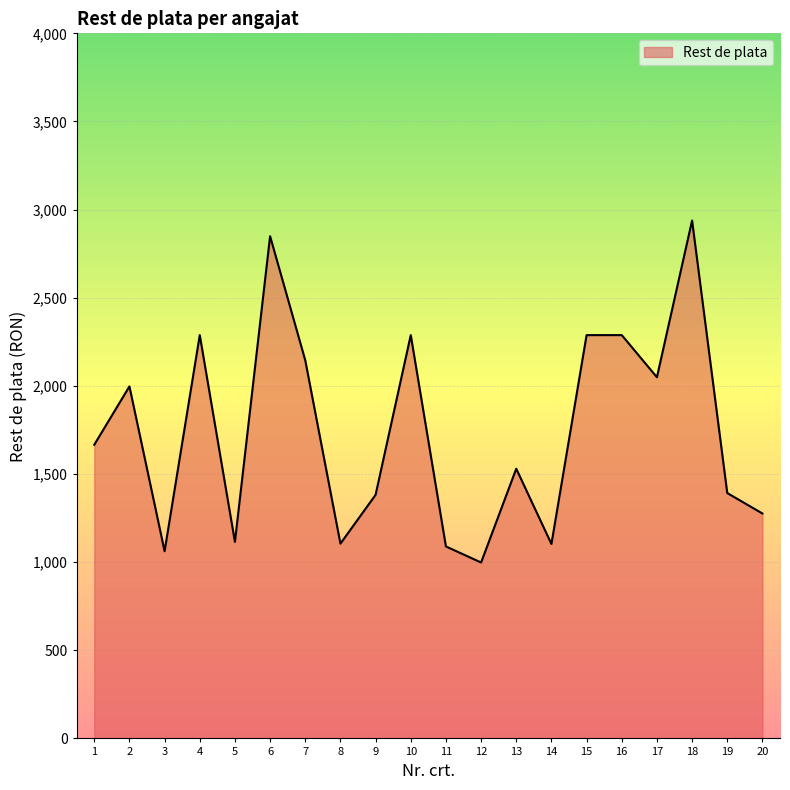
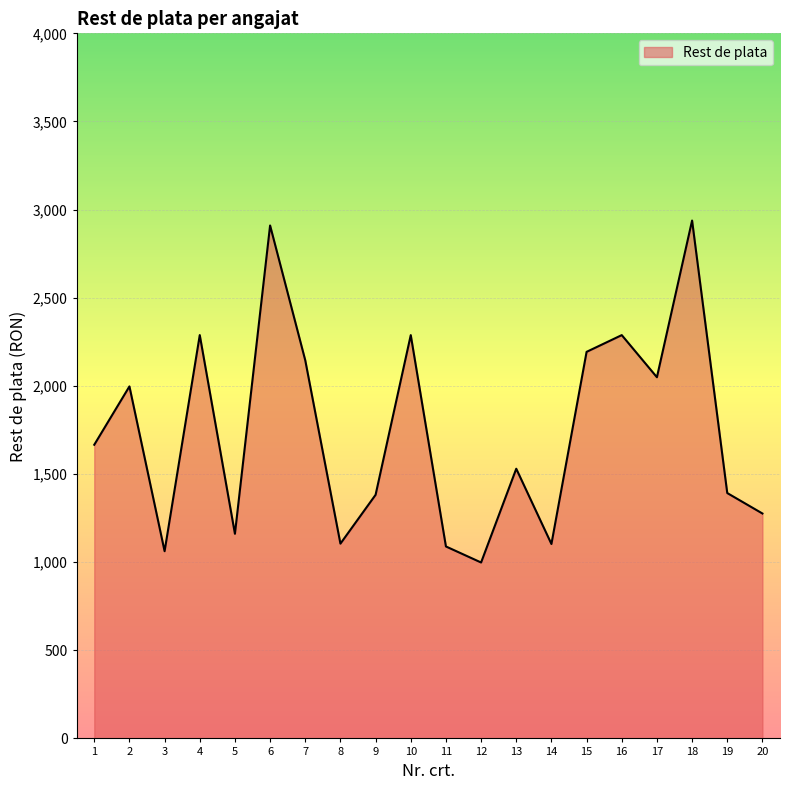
5: 1,120 -> 1,160
6: 2,850 -> 2,910
15: 2,290 -> 2,190
